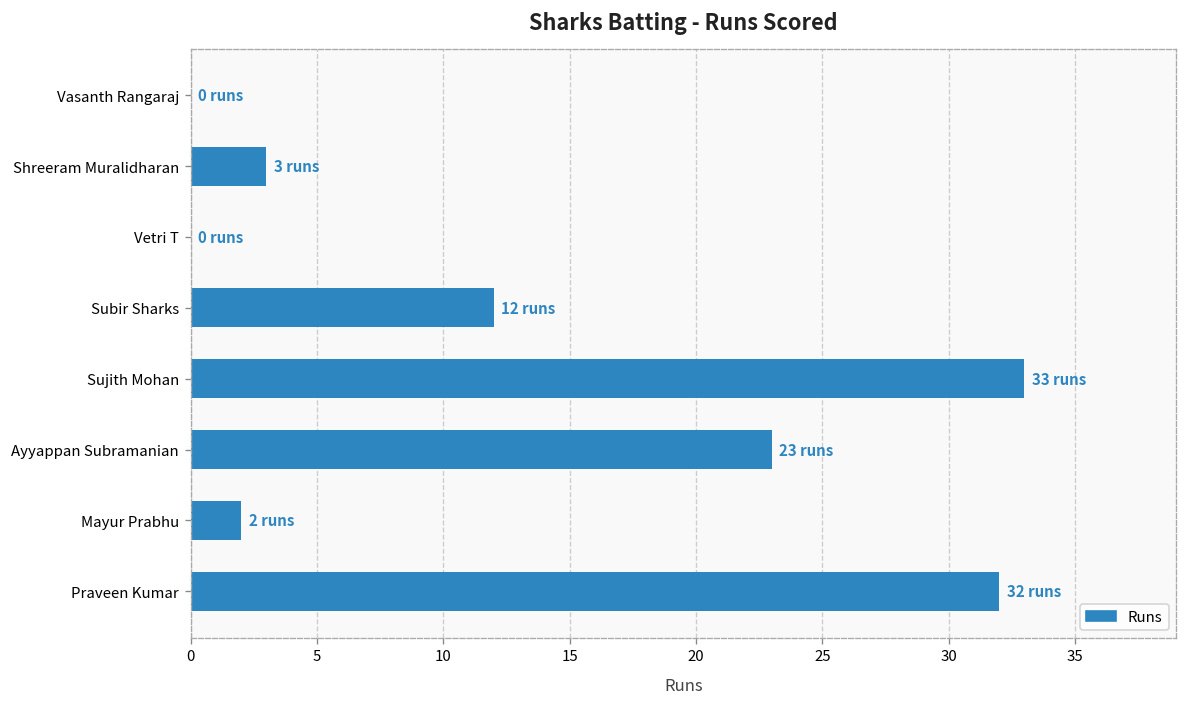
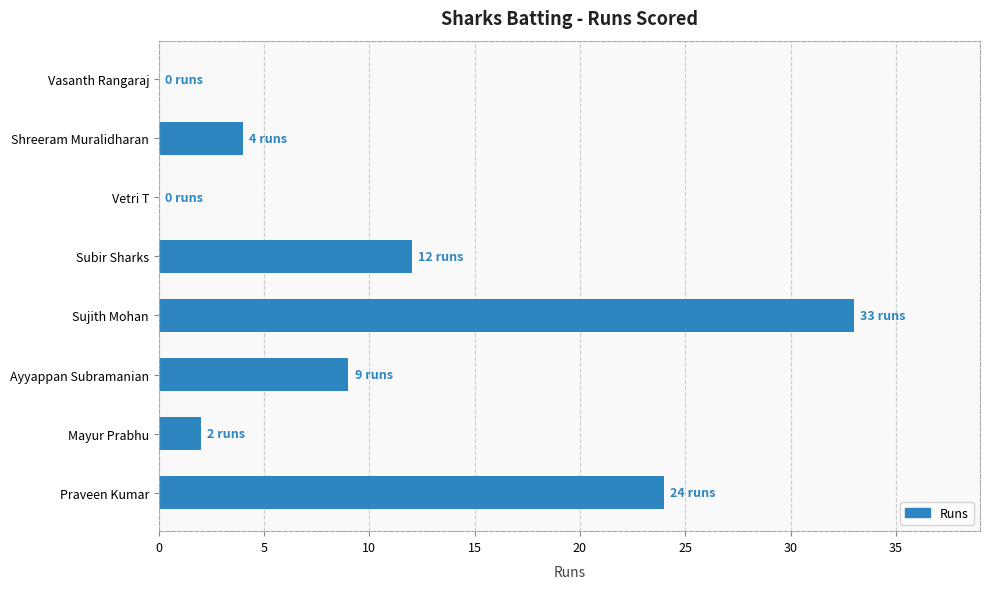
Shreeram Muralidharan: 3 -> 4
Ayyappan Subramanian: 23 -> 9
Praveen Kumar: 32 -> 24
